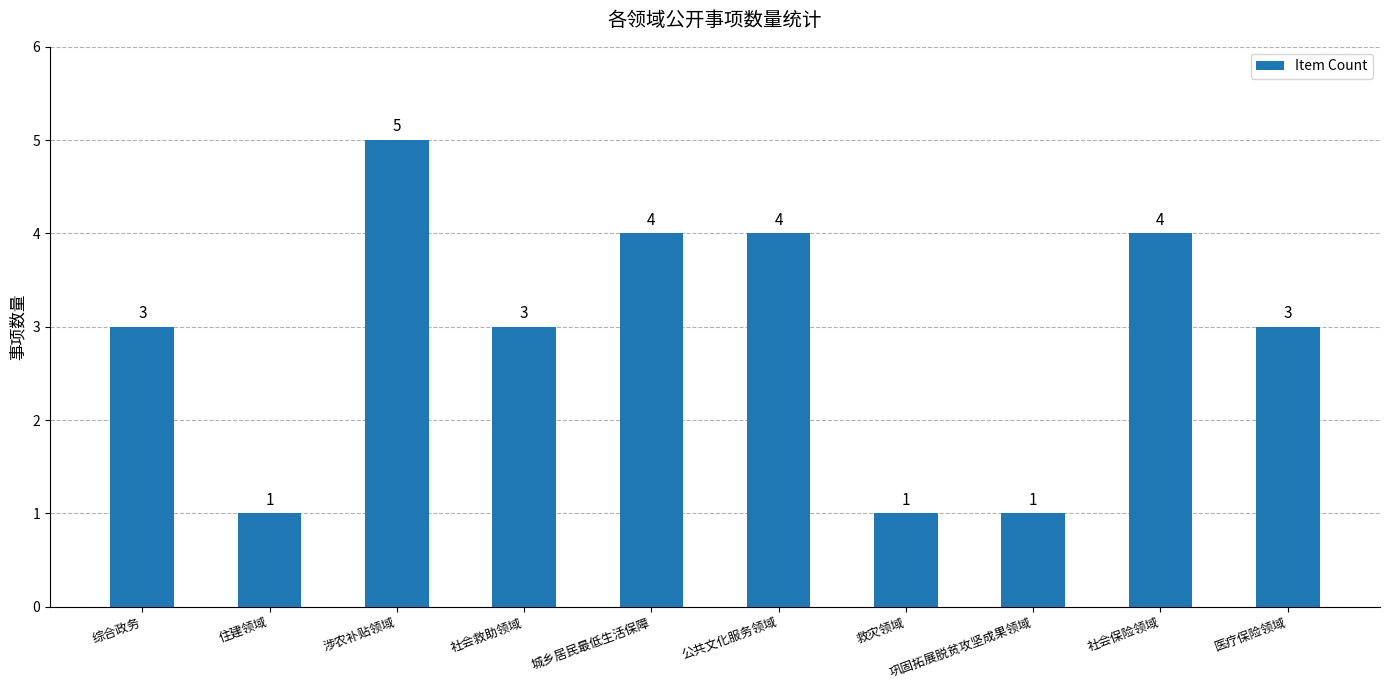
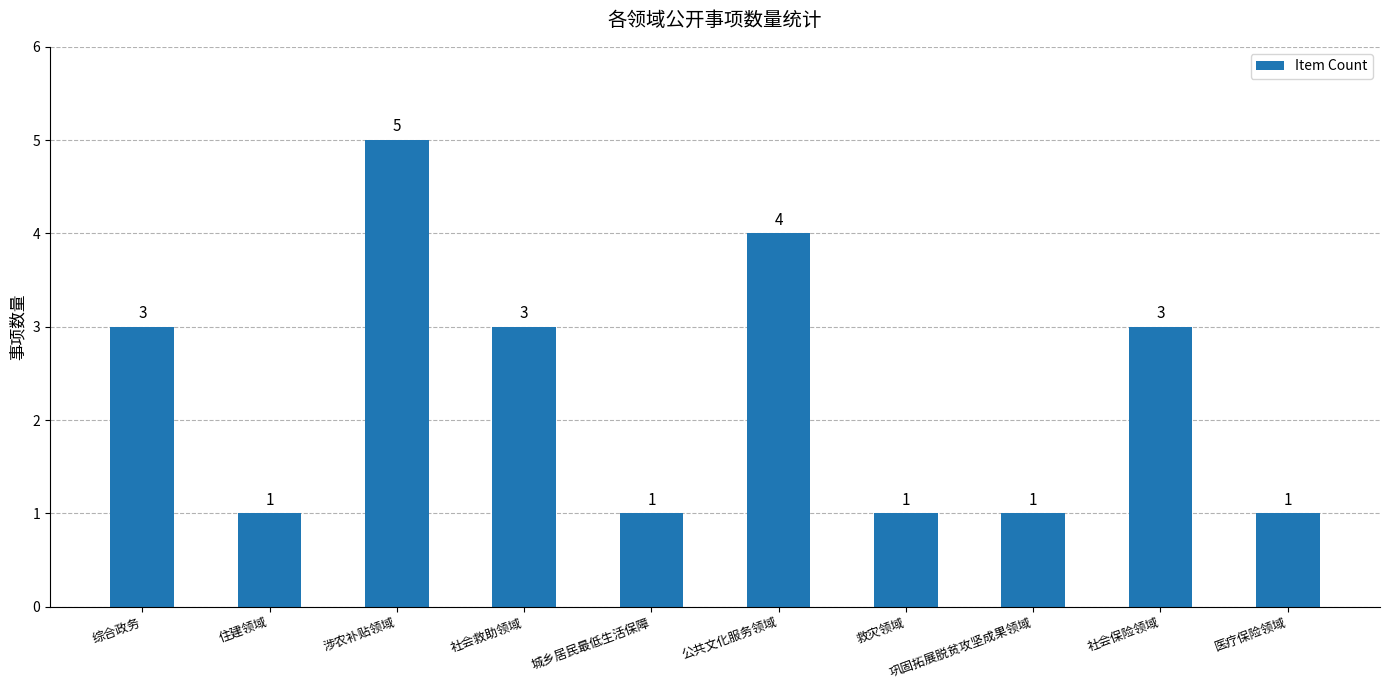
城乡居民最低生活保障: 4 -> 1
社会保险领域: 4 -> 3
医疗保险领域: 3 -> 1
